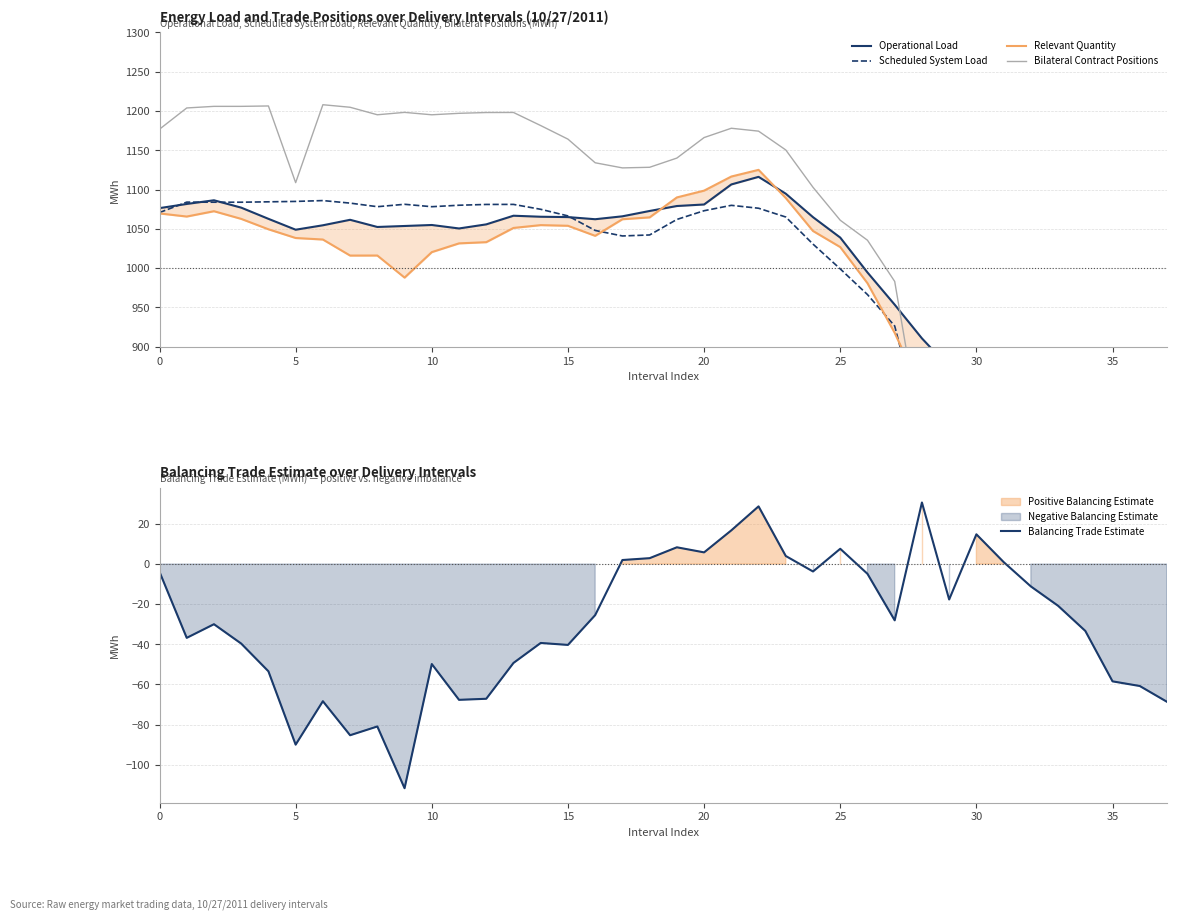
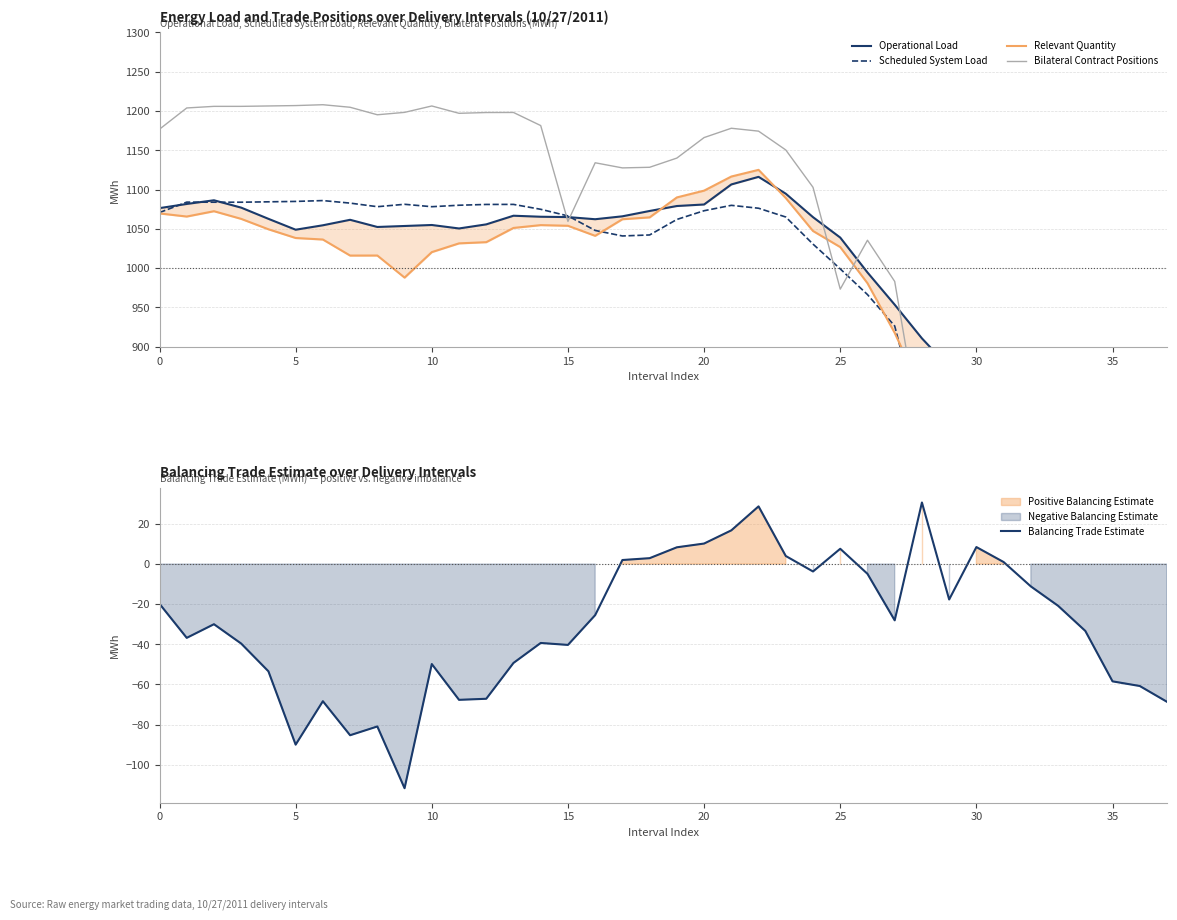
Energy Load and Trade Positions over Delivery Intervals (10/27/2011), Bilateral Contract Positions, 5: 1110 -> 1210
Energy Load and Trade Positions over Delivery Intervals (10/27/2011), Bilateral Contract Positions, 10: 1200 -> 1210
Energy Load and Trade Positions over Delivery Intervals (10/27/2011), Bilateral Contract Positions, 15: 1160 -> 1060
Energy Load and Trade Positions over Delivery Intervals (10/27/2011), Bilateral Contract Positions, 25: 1060 -> 970
Balancing Trade Estimate over Delivery Intervals, 0: -4 -> -20
Balancing Trade Estimate over Delivery Intervals, 20: 6 -> 10
Balancing Trade Estimate over Delivery Intervals, 30: 15 -> 8
